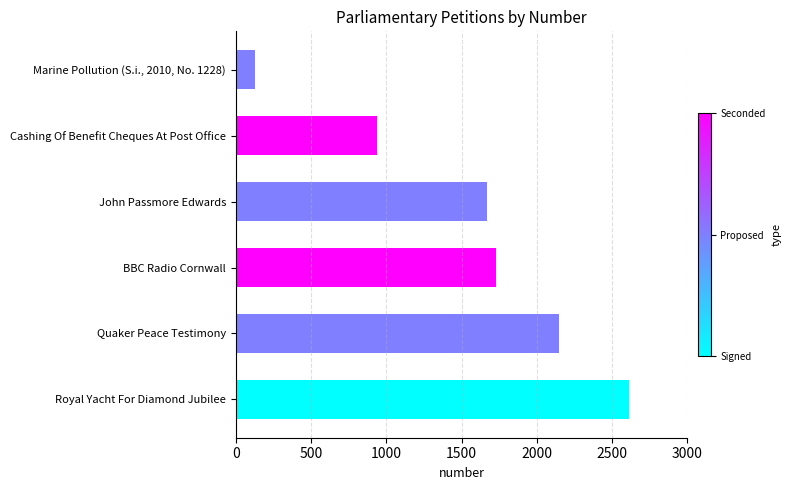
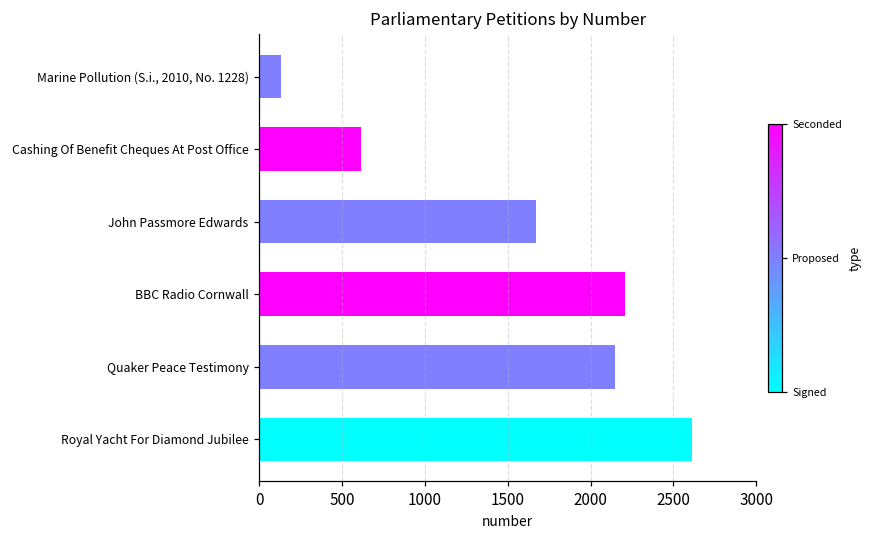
Cashing Of Benefit Cheques At Post Office: 940 -> 610
BBC Radio Cornwall: 1730 -> 2210
